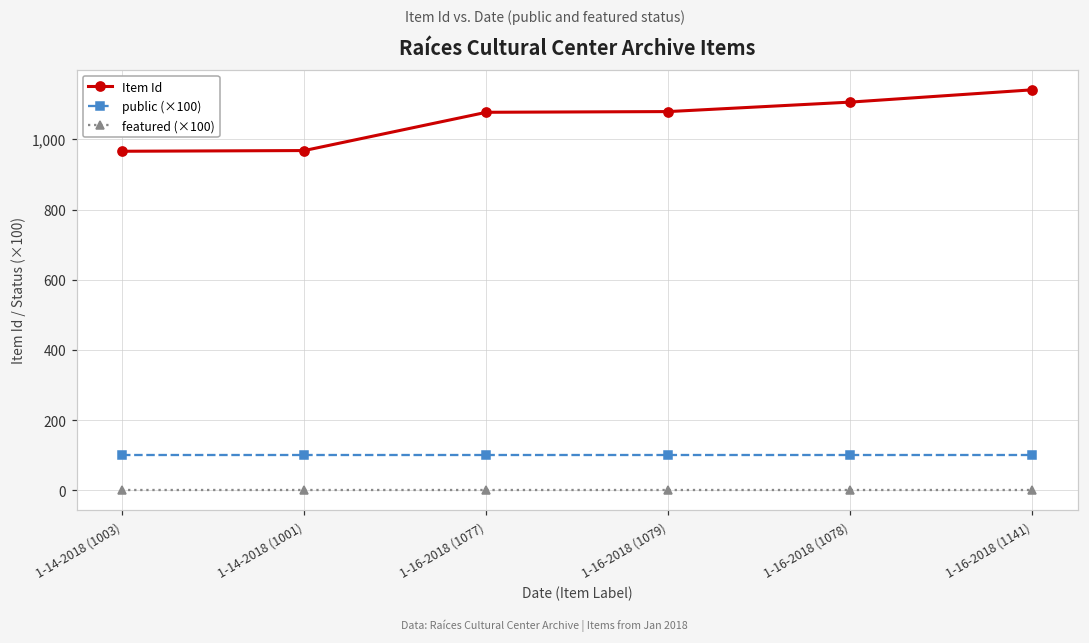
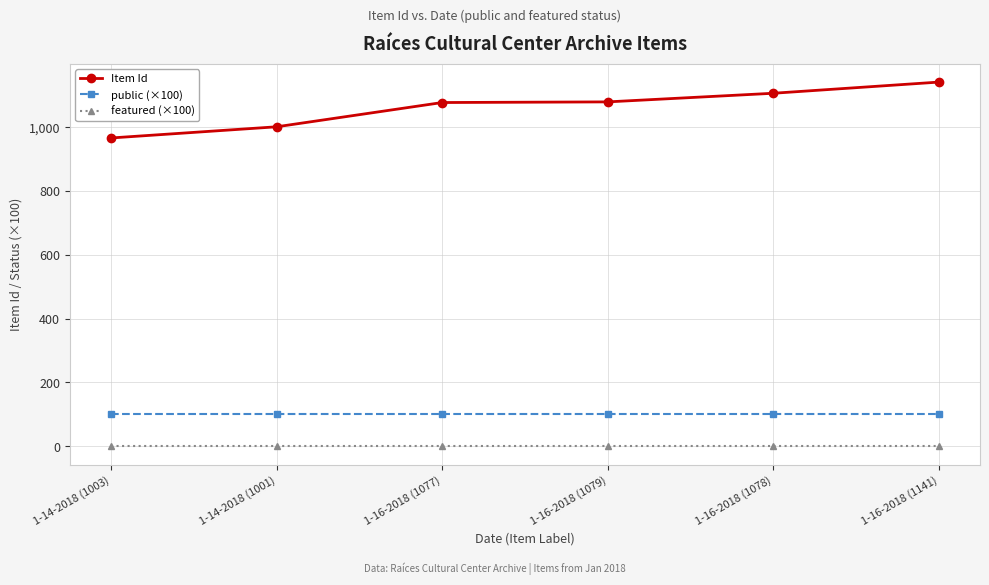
Item Id, 1-14-2018 (1001): 970 -> 1,000
